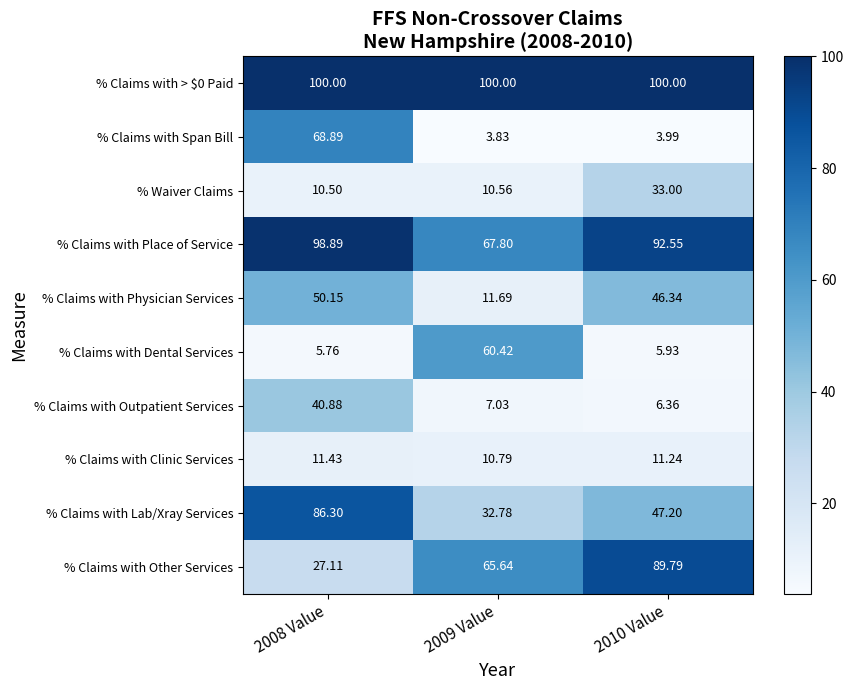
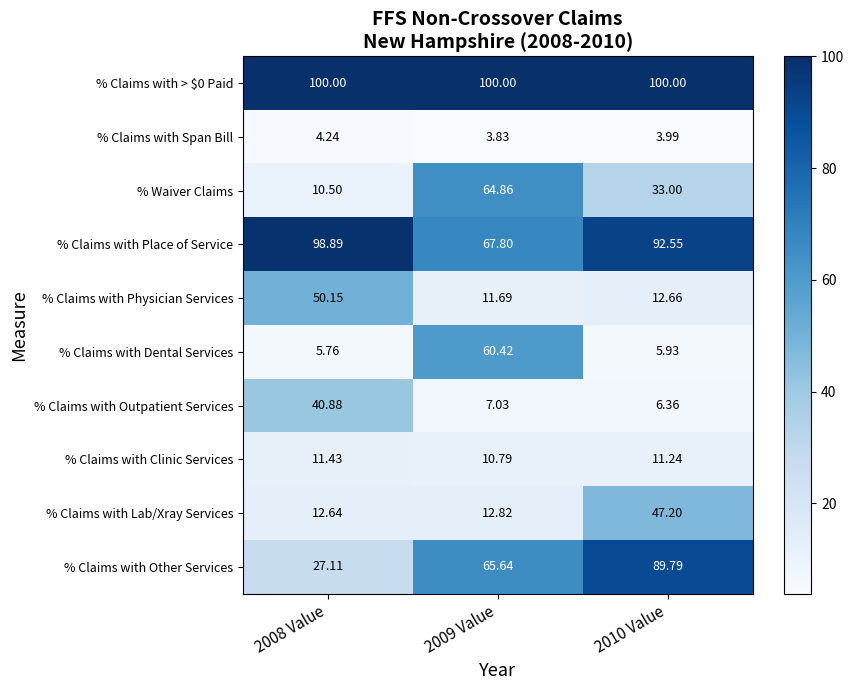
% Claims with Span Bill, 2008 Value: 68.89 -> 4.24
% Waiver Claims, 2009 Value: 10.56 -> 64.86
% Claims with Physician Services, 2010 Value: 46.34 -> 12.66
% Claims with Lab/Xray Services, 2008 Value: 86.30 -> 12.64
% Claims with Lab/Xray Services, 2009 Value: 32.78 -> 12.82
